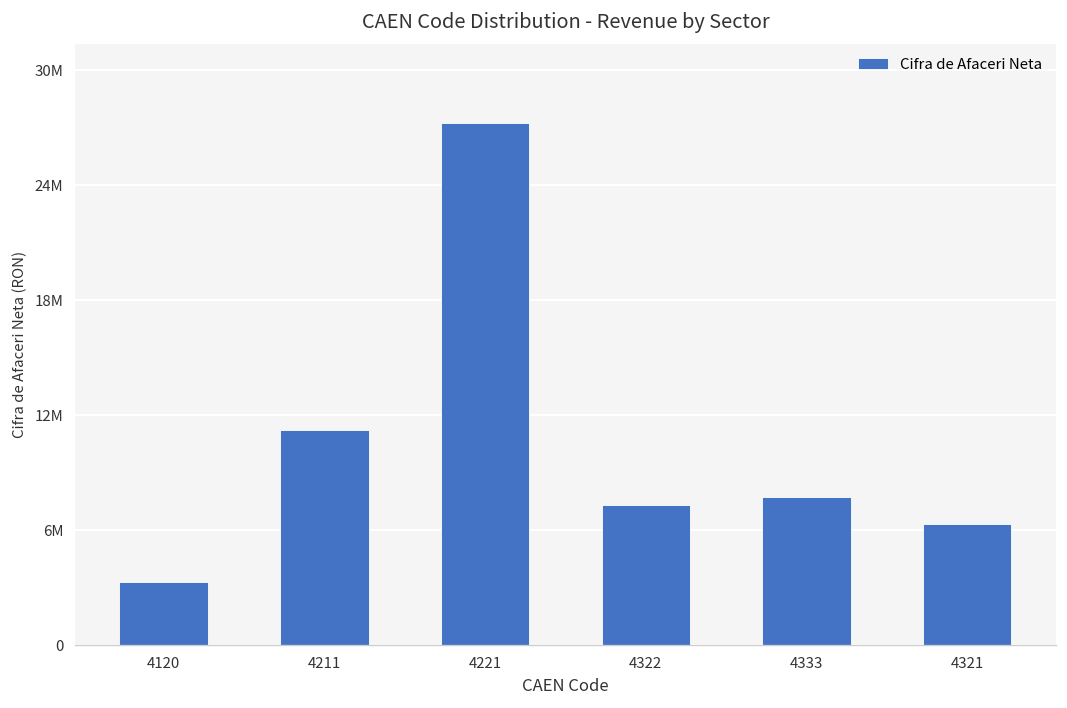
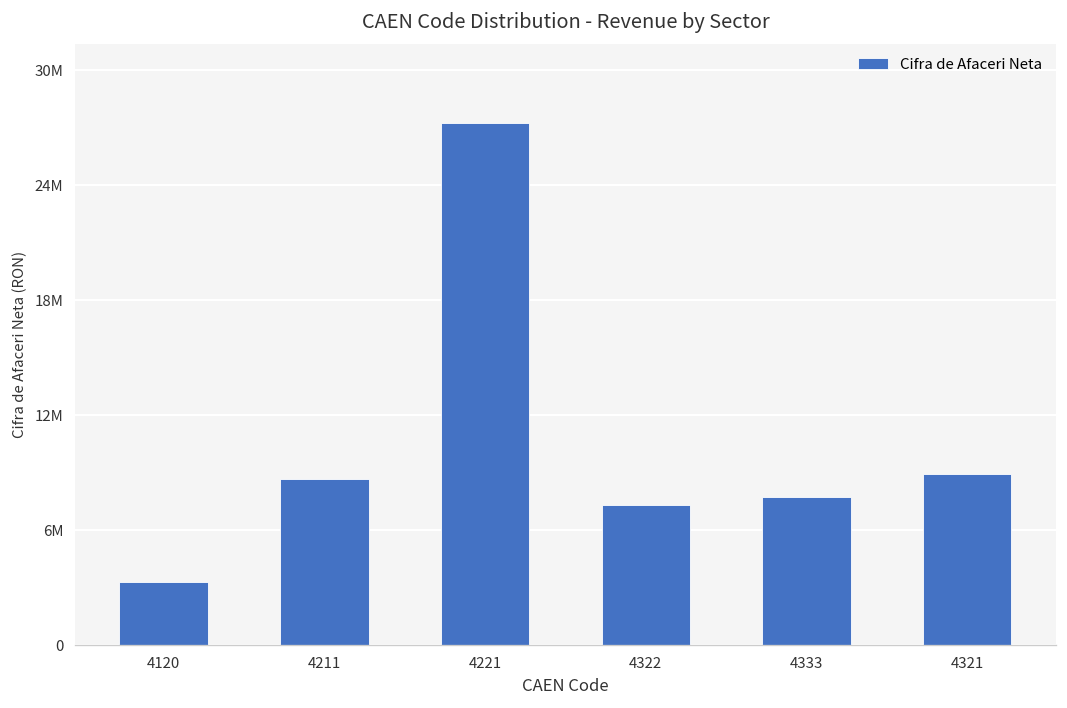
4211: 11500000 -> 8900000
4321: 6500000 -> 9200000
